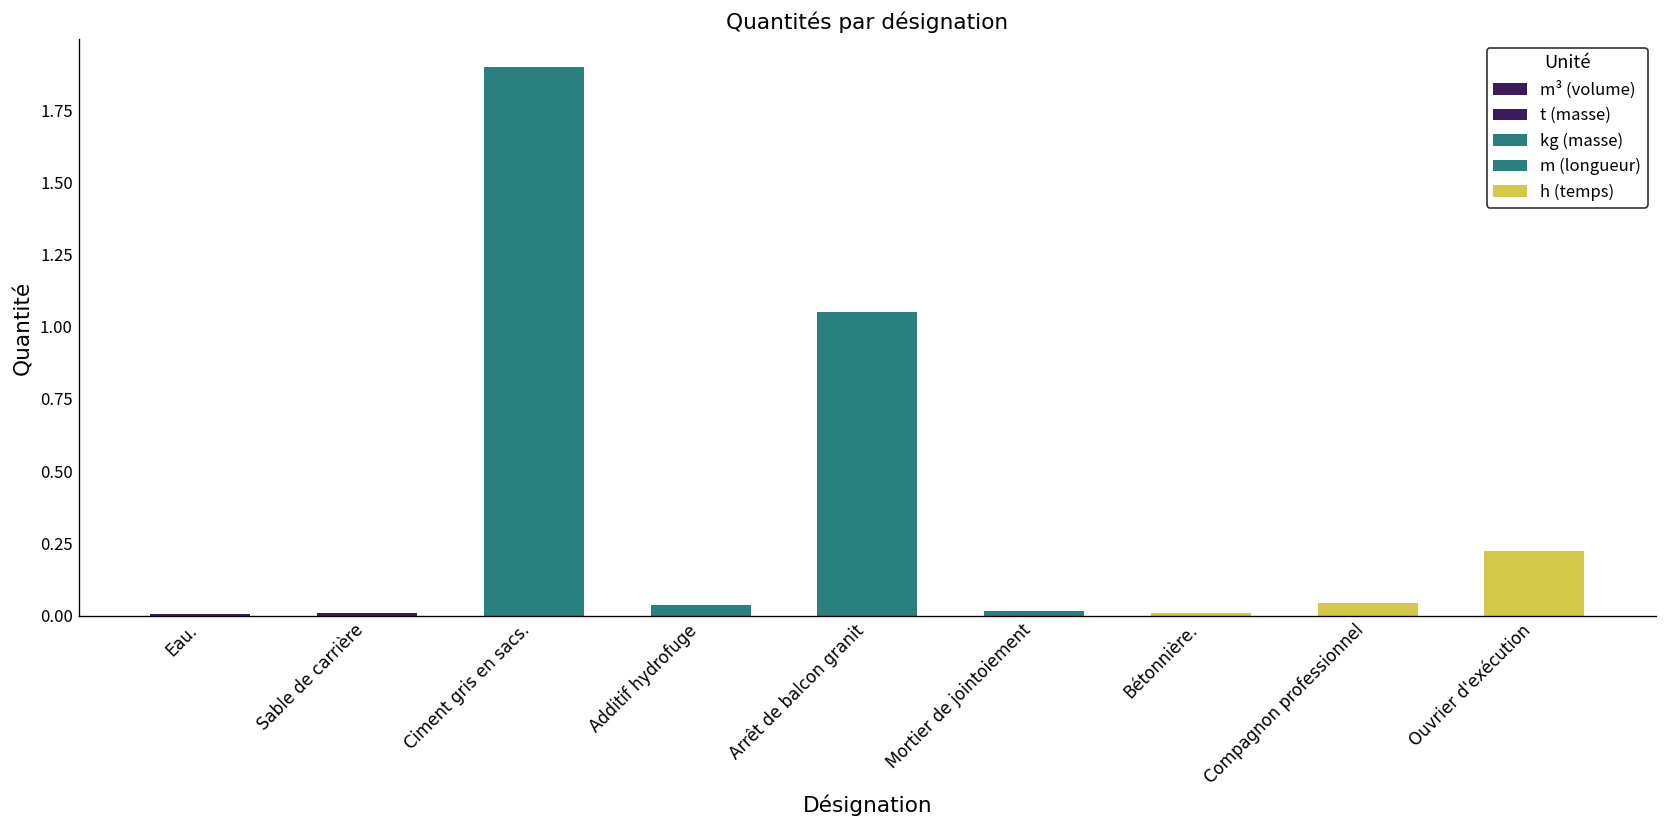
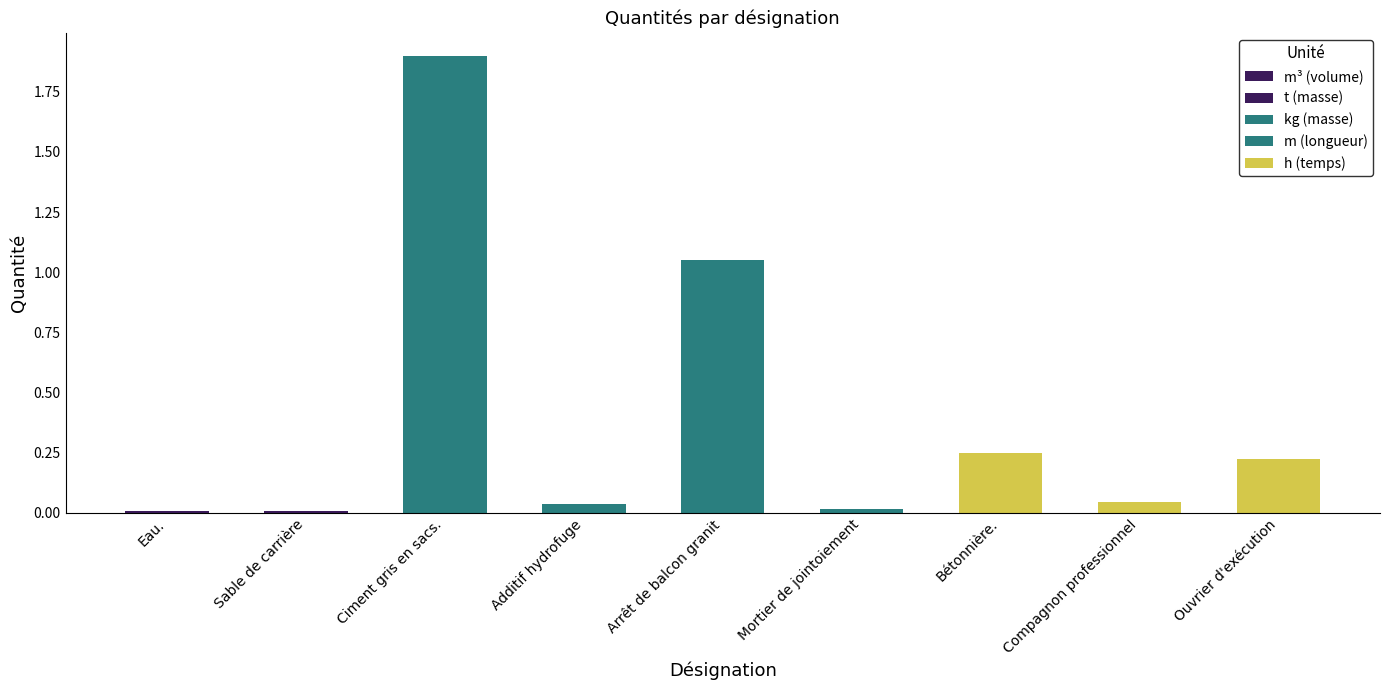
h (temps), Bétonnière.: 0.01 -> 0.25
